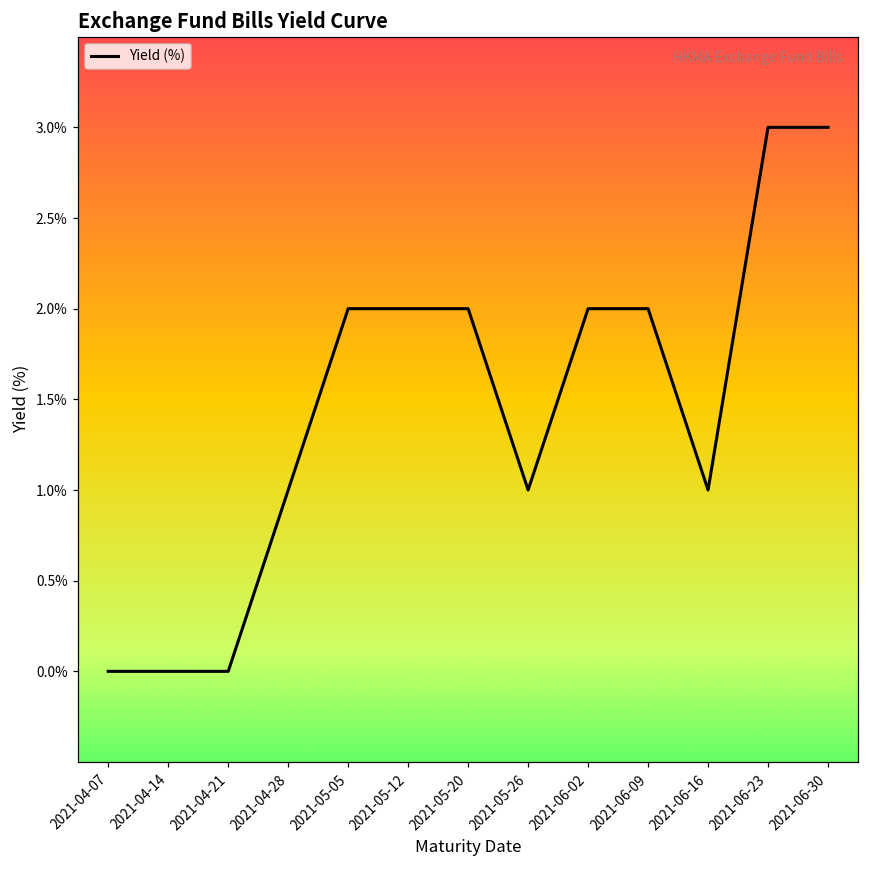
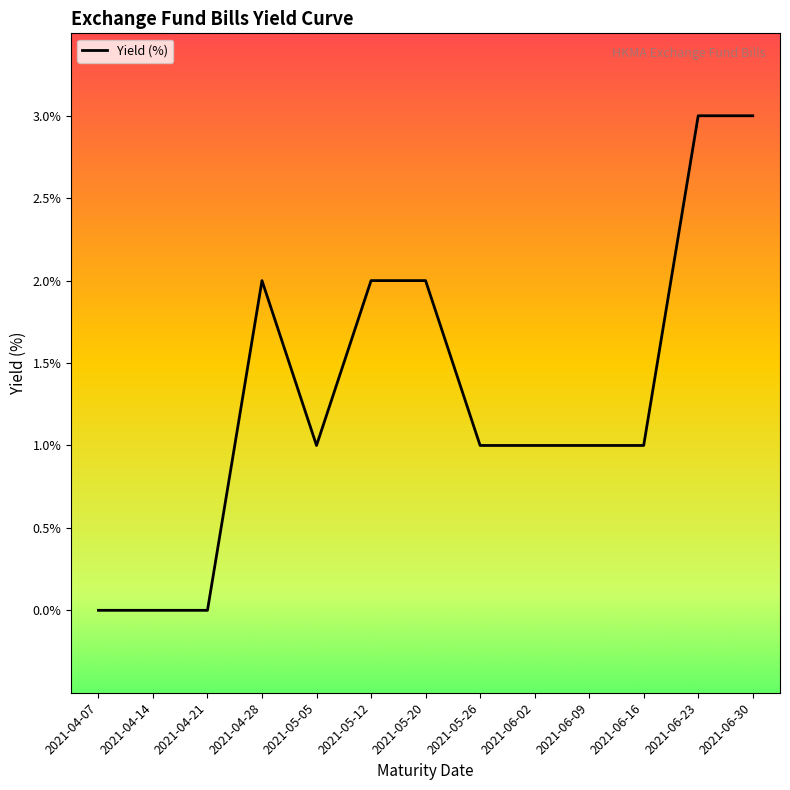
2021-04-28: 1.00% -> 2.00%
2021-05-05: 2.00% -> 1.00%
2021-06-02: 2.00% -> 1.00%
2021-06-09: 2.00% -> 1.00%
